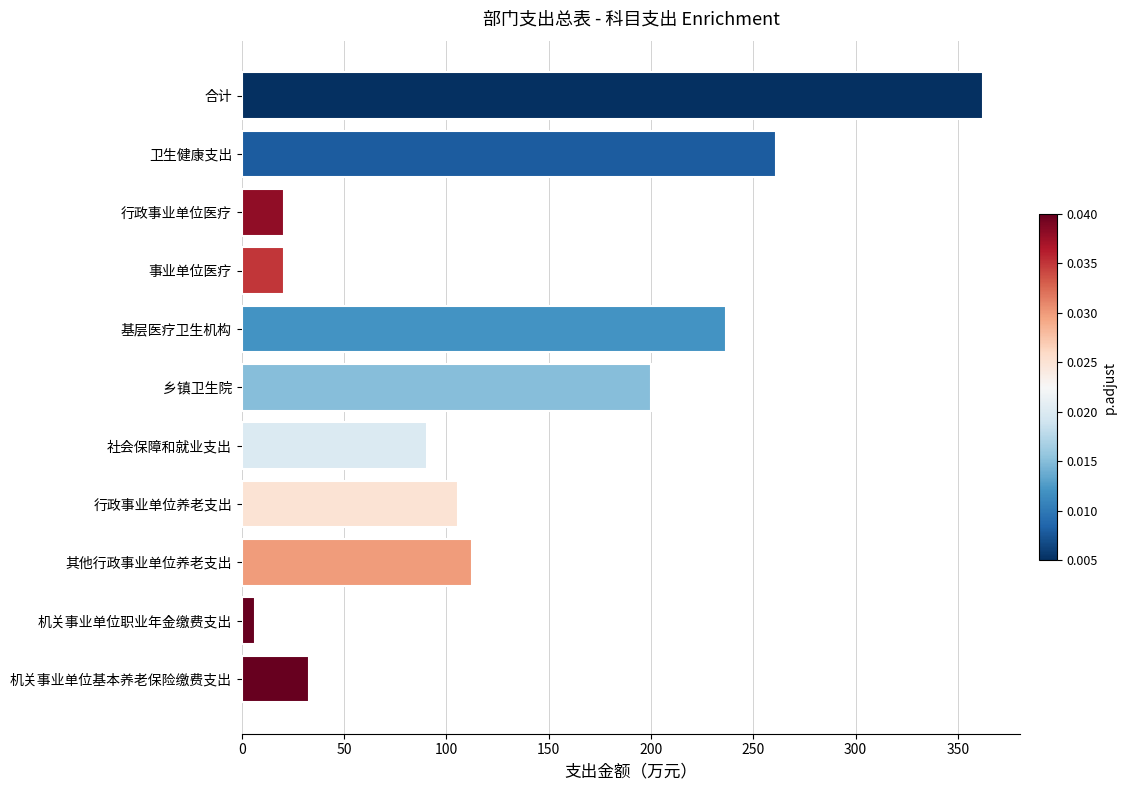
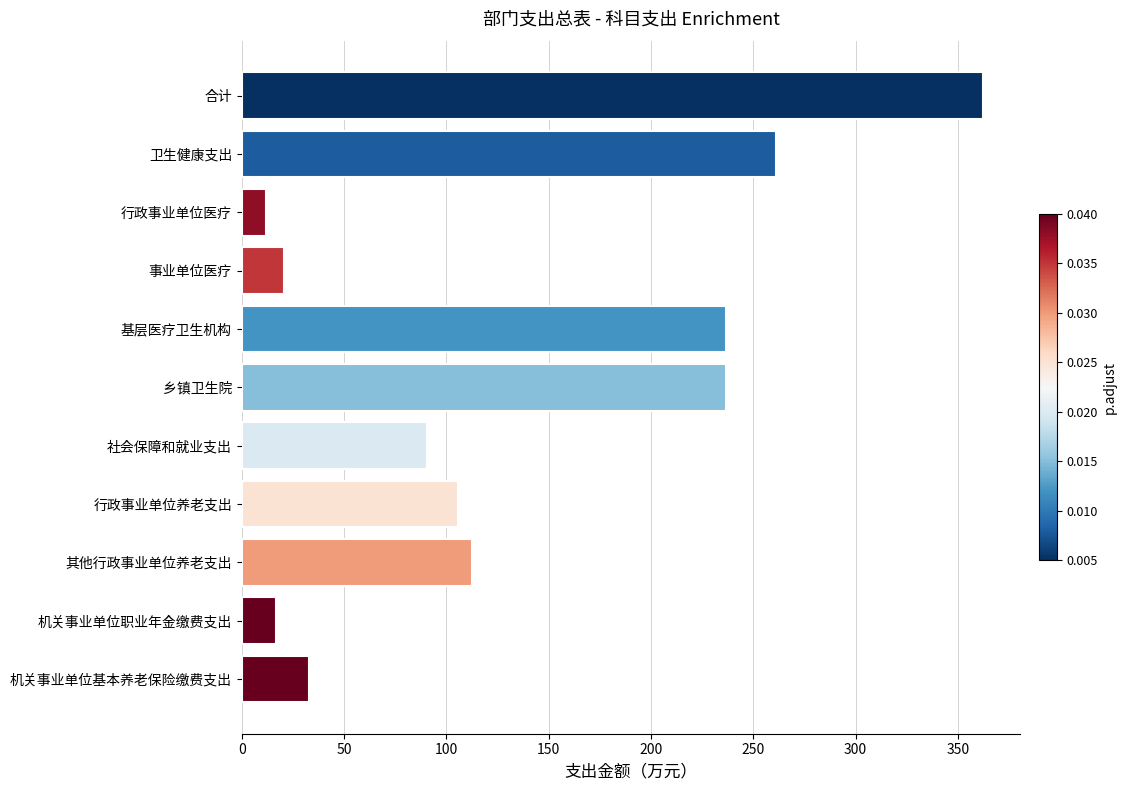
行政事业单位医疗: 20 -> 12
乡镇卫生院: 200 -> 237
机关事业单位职业年金缴费支出: 7 -> 17
